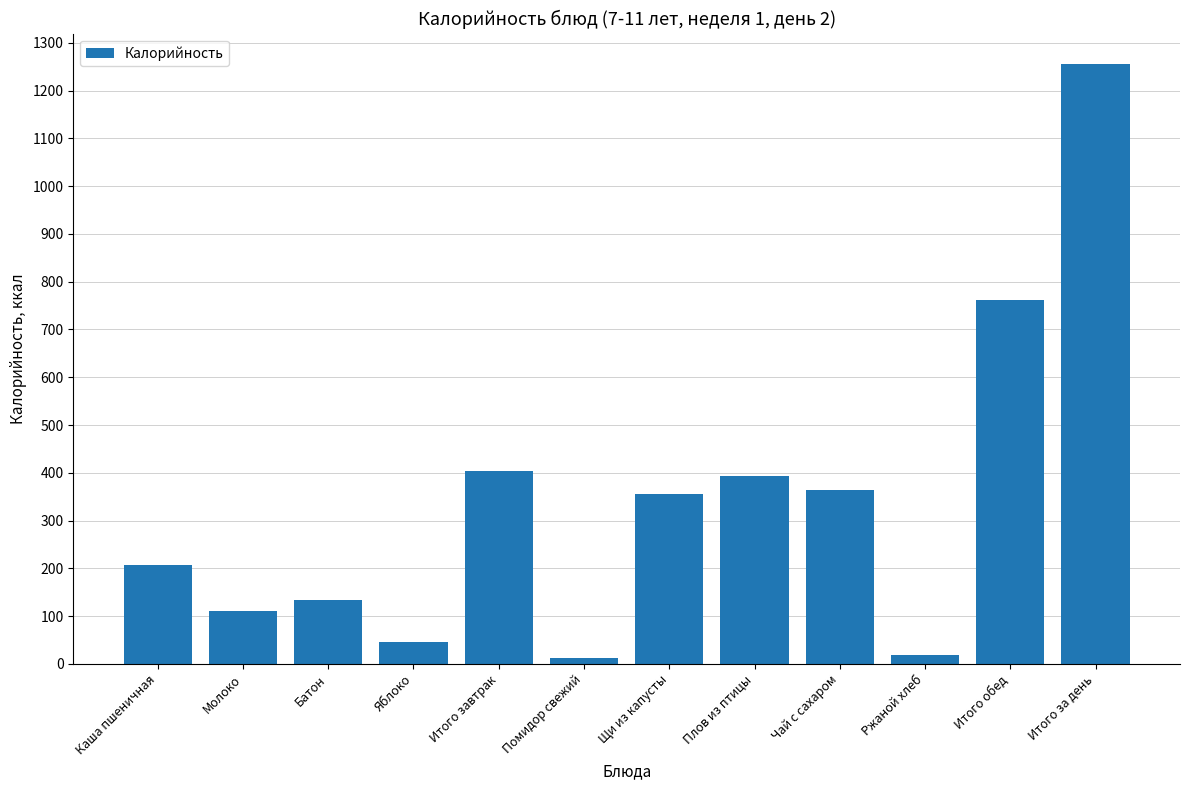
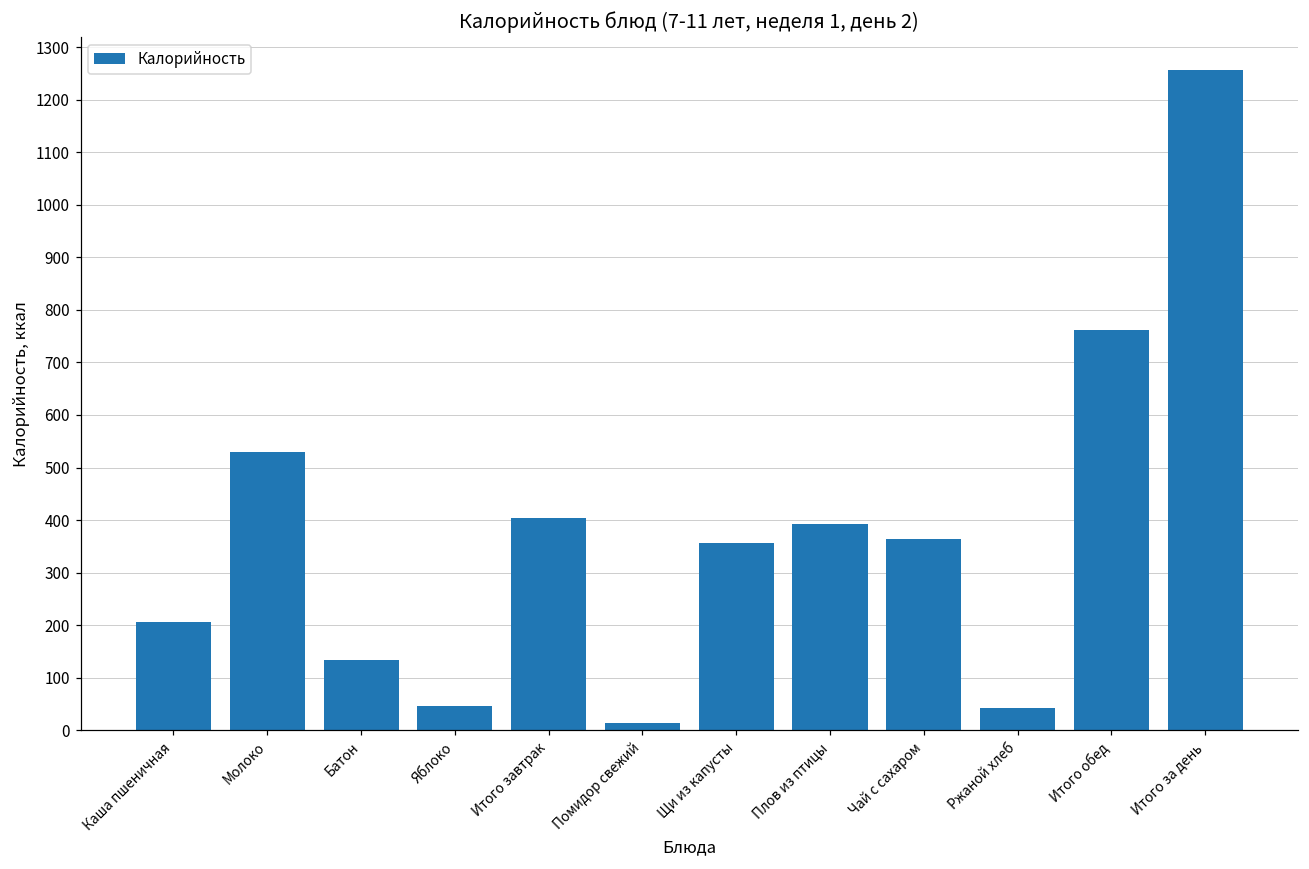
Молоко: 110 -> 530
Ржаной хлеб: 20 -> 40
